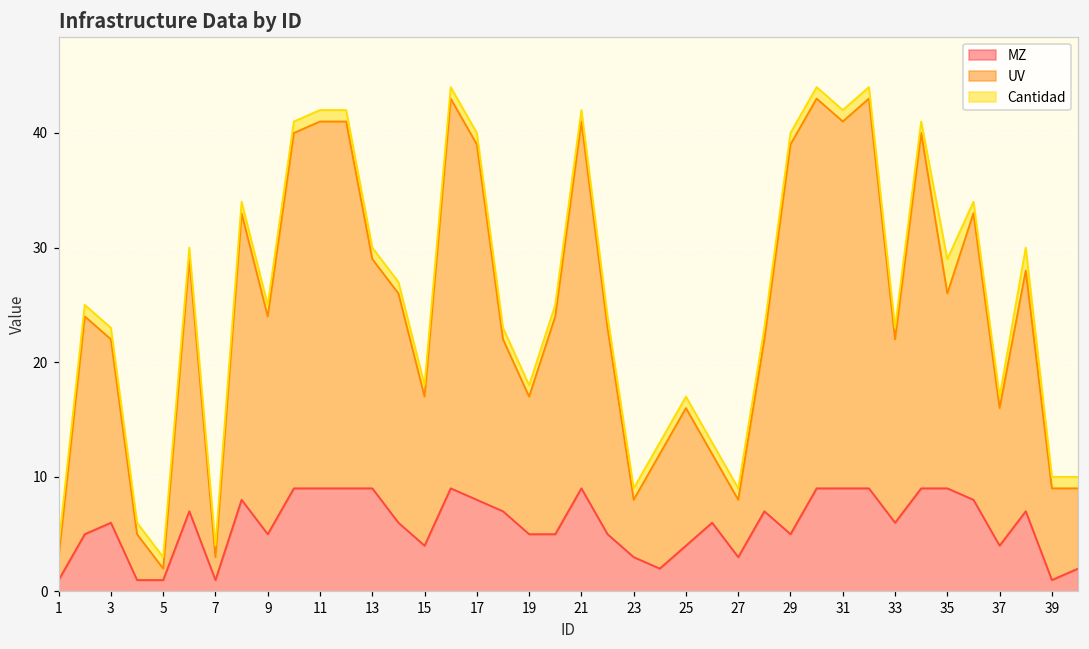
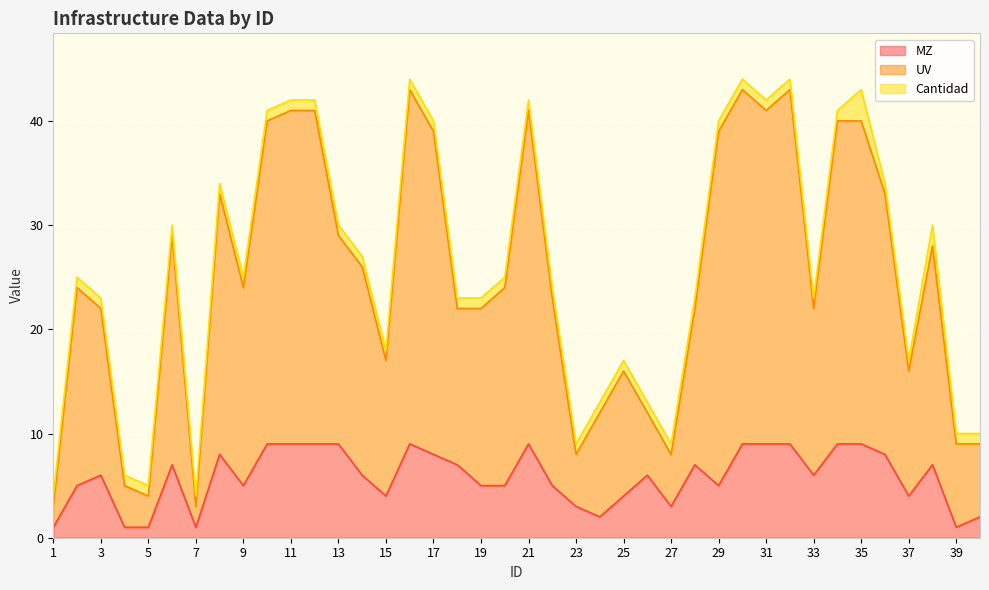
UV, 5: 1 -> 3
UV, 19: 12 -> 17
UV, 35: 17 -> 31
